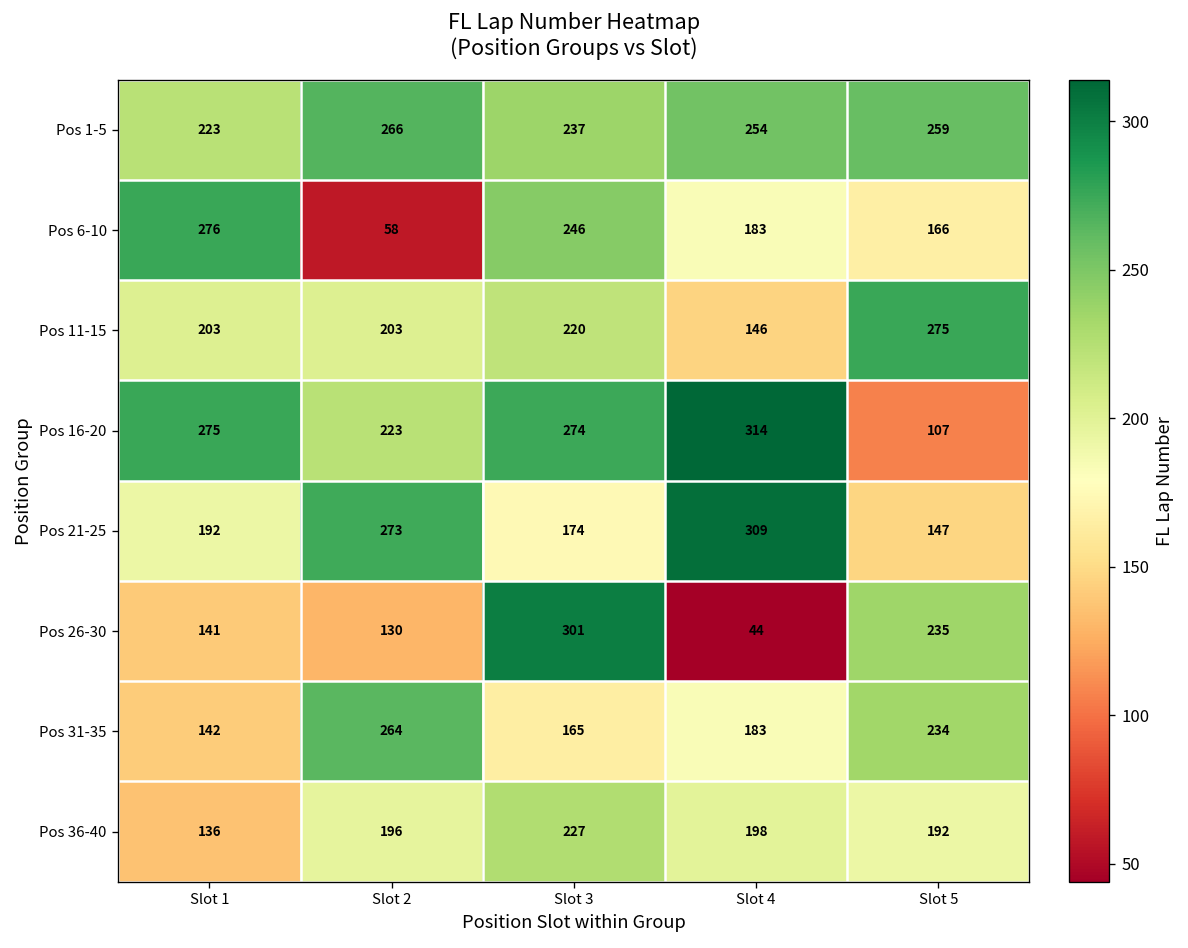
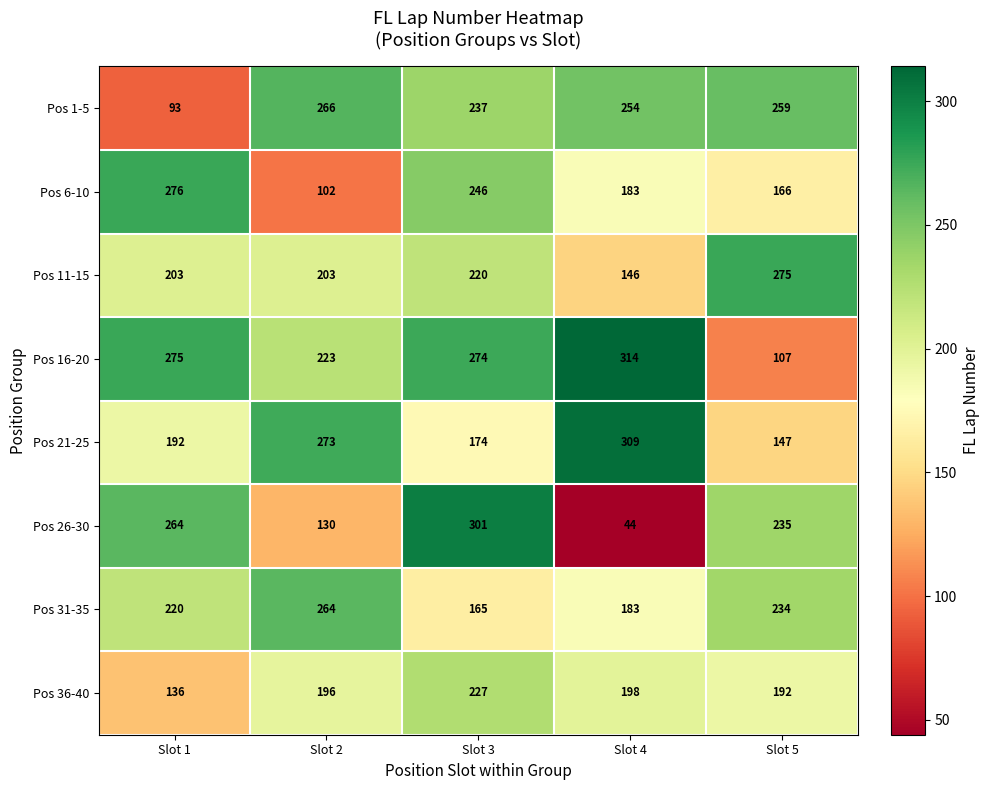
Pos 1-5, Slot 1: 223 -> 93
Pos 6-10, Slot 2: 58 -> 102
Pos 26-30, Slot 1: 141 -> 264
Pos 31-35, Slot 1: 142 -> 220
